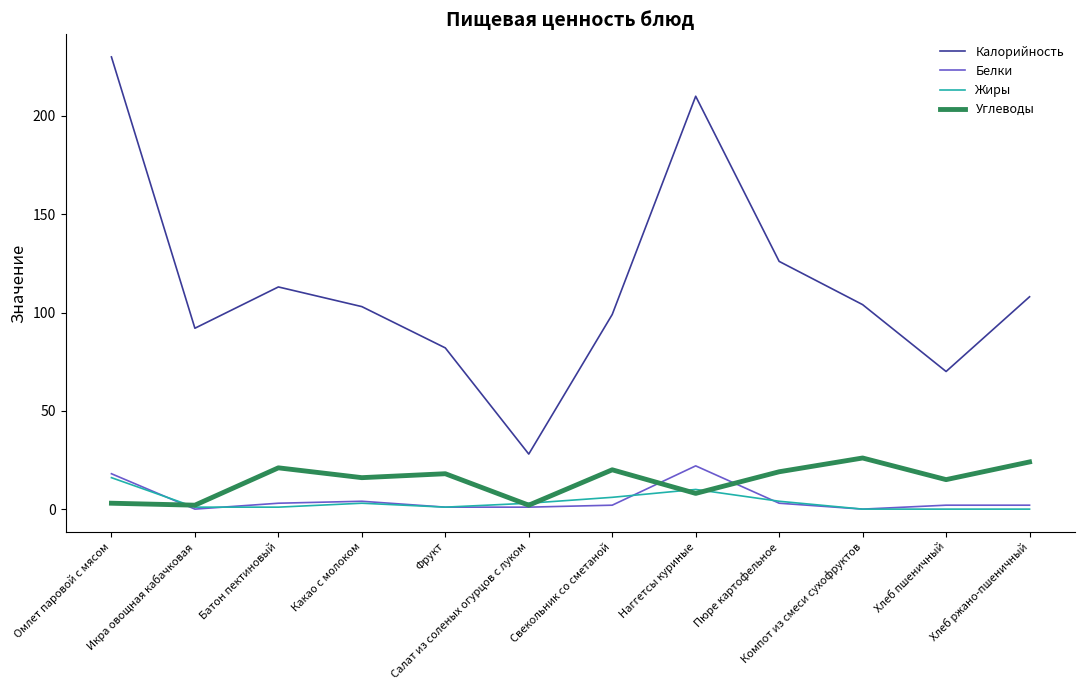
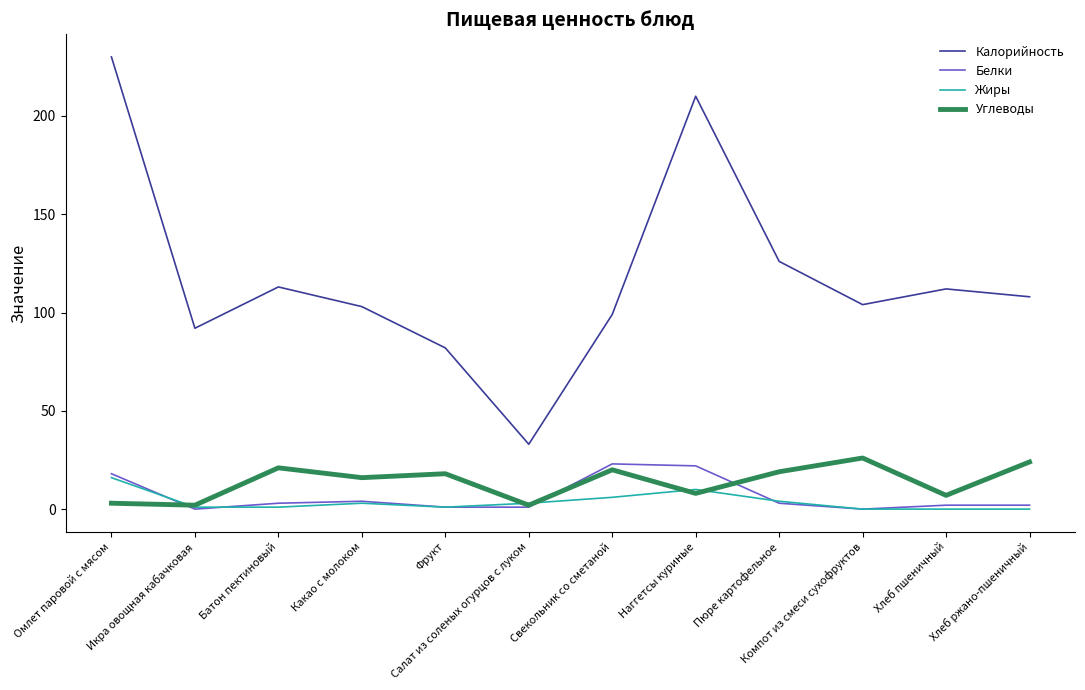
Калорийность, Салат из соленых огурцов с луком: 28 -> 33
Белки, Свекольник со сметаной: 2 -> 23
Калорийность, Хлеб пшеничный: 70 -> 112
Углеводы, Хлеб пшеничный: 15 -> 7
